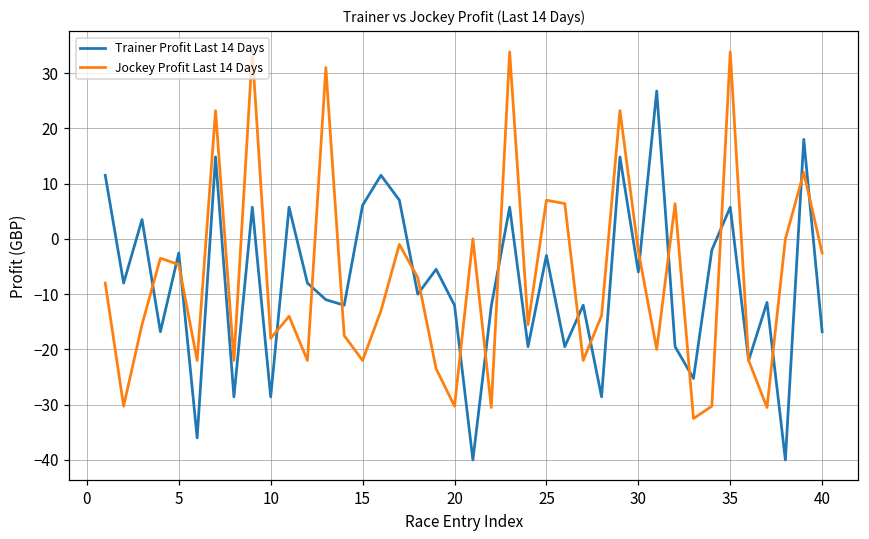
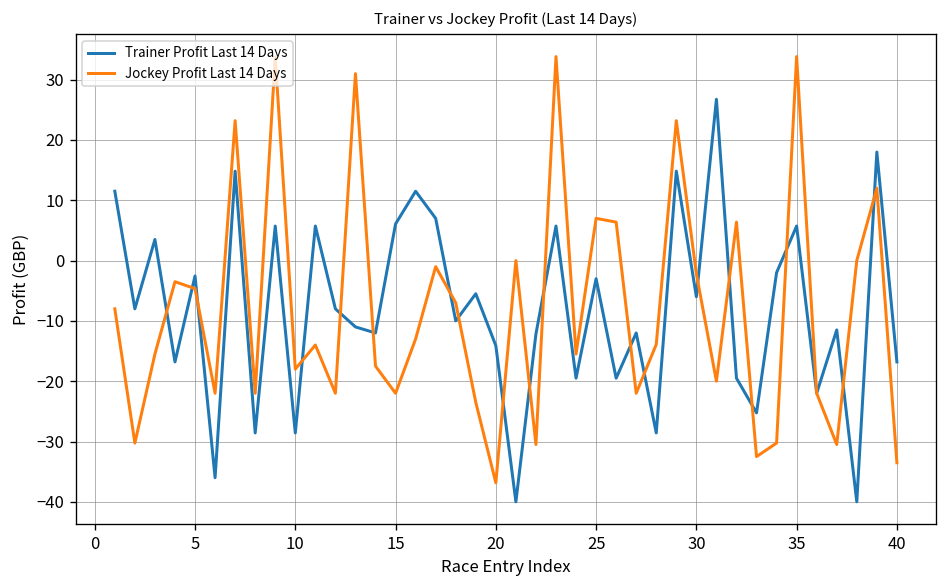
Trainer Profit Last 14 Days, 20: -12 -> -14
Jockey Profit Last 14 Days, 20: -30 -> -37
Jockey Profit Last 14 Days, 40: -3 -> -34
